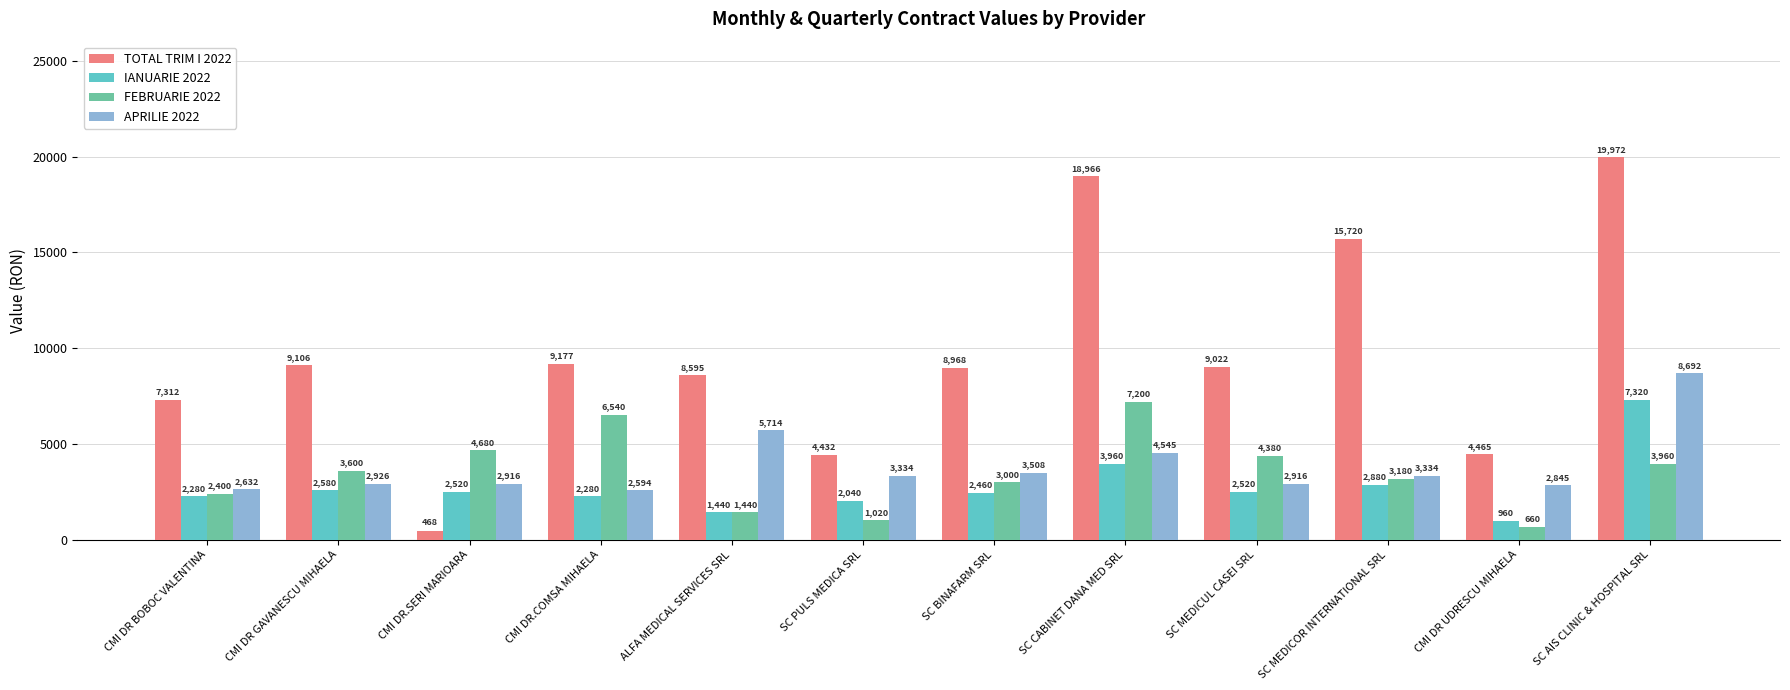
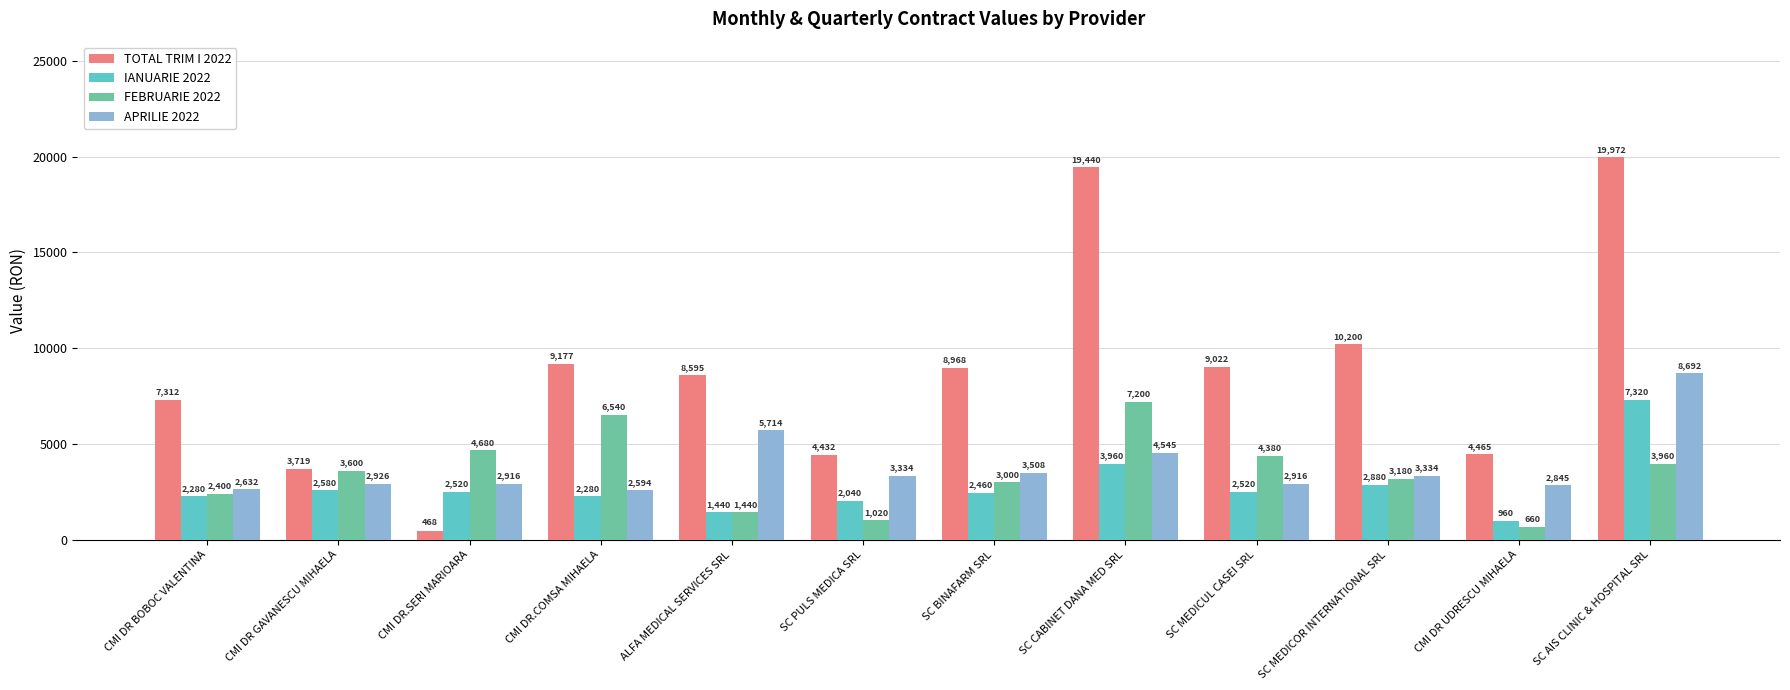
TOTAL TRIM I 2022, CMI DR GAVANESCU MIHAELA: 9,106 -> 3,719
TOTAL TRIM I 2022, SC CABINET DANA MED SRL: 18,966 -> 19,440
TOTAL TRIM I 2022, SC MEDICOR INTERNATIONAL SRL: 15,720 -> 10,200
